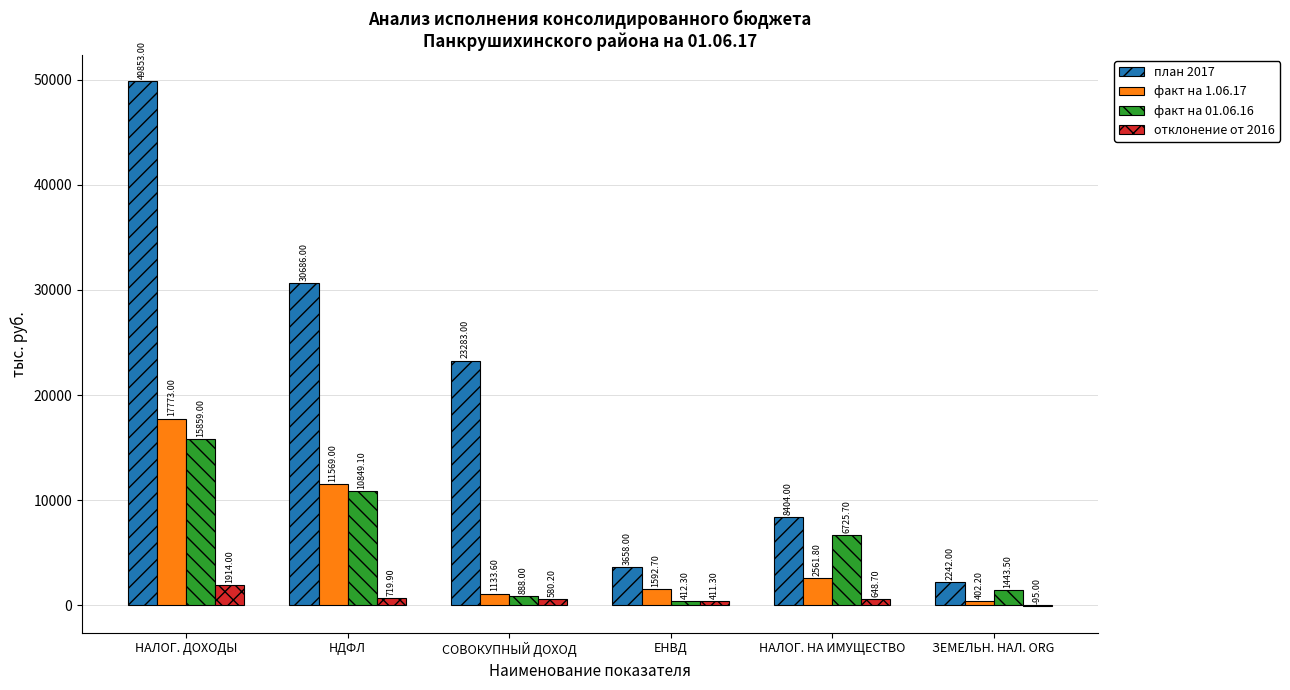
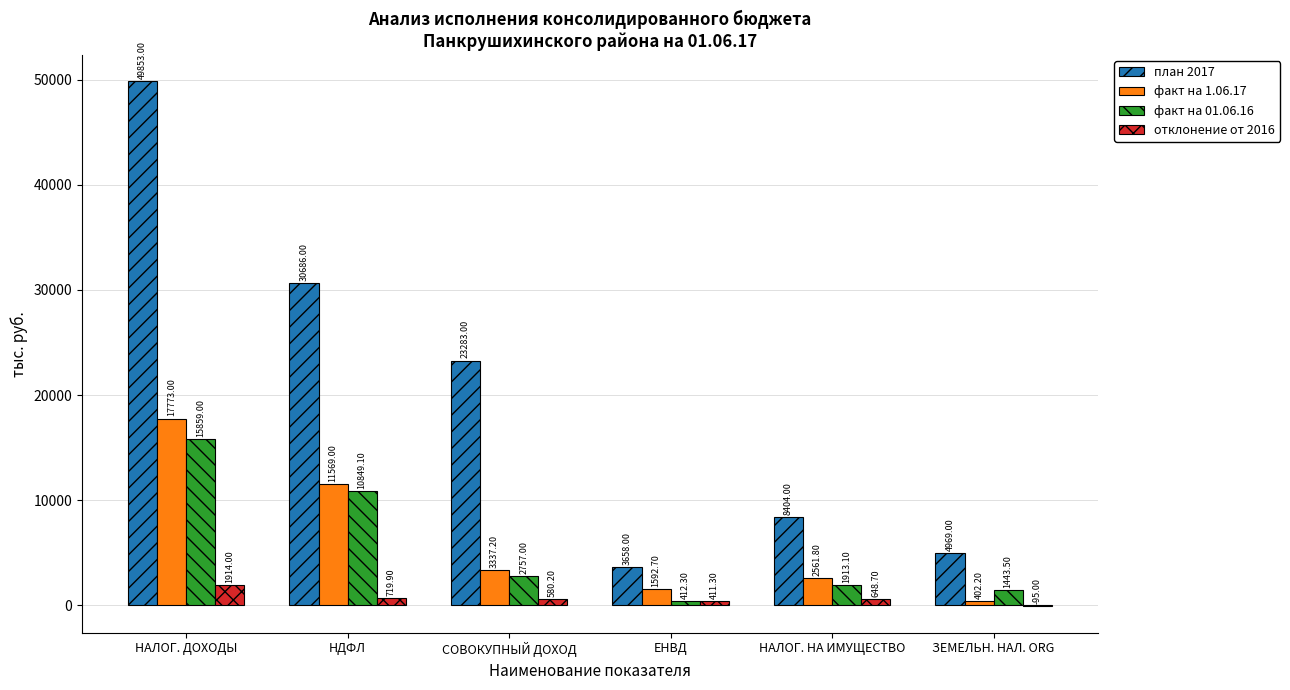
факт на 1.06.17, СОВОКУПНЫЙ ДОХОД: 1133.60 -> 3337.20
факт на 01.06.16, СОВОКУПНЫЙ ДОХОД: 888.00 -> 2757.00
факт на 01.06.16, НАЛОГ. НА ИМУЩЕСТВО: 6725.70 -> 1913.10
план 2017, ЗЕМЕЛЬН. НАЛ. ORG: 2242.00 -> 4969.00
